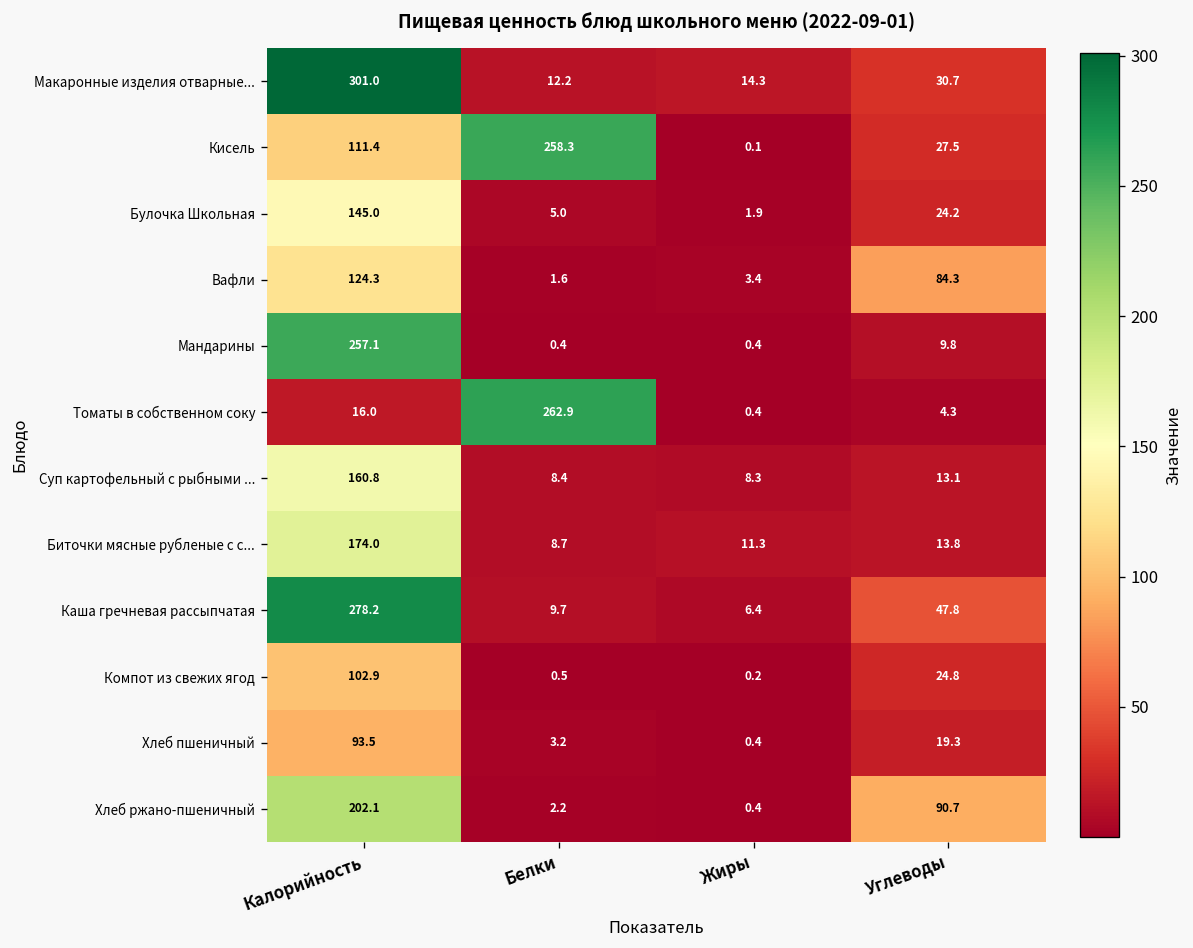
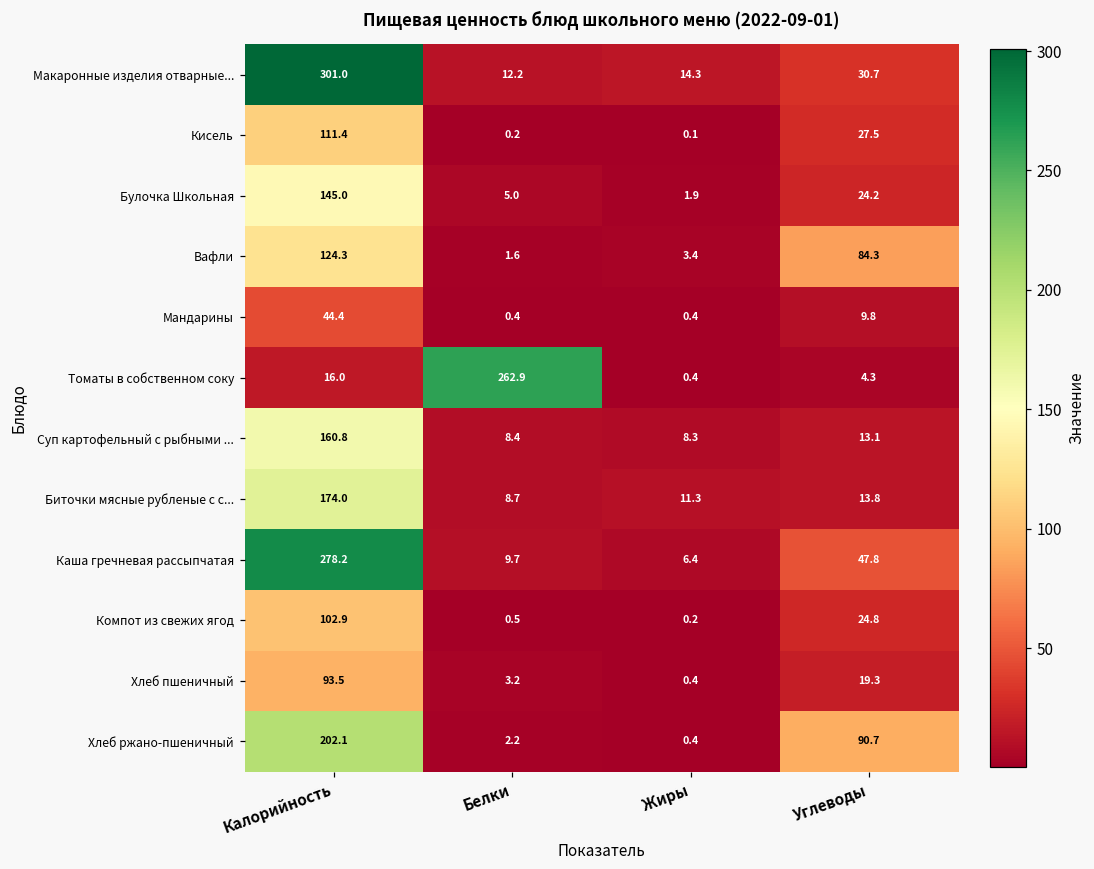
Кисель, Белки: 258.3 -> 0.2
Мандарины, Калорийность: 257.1 -> 44.4
